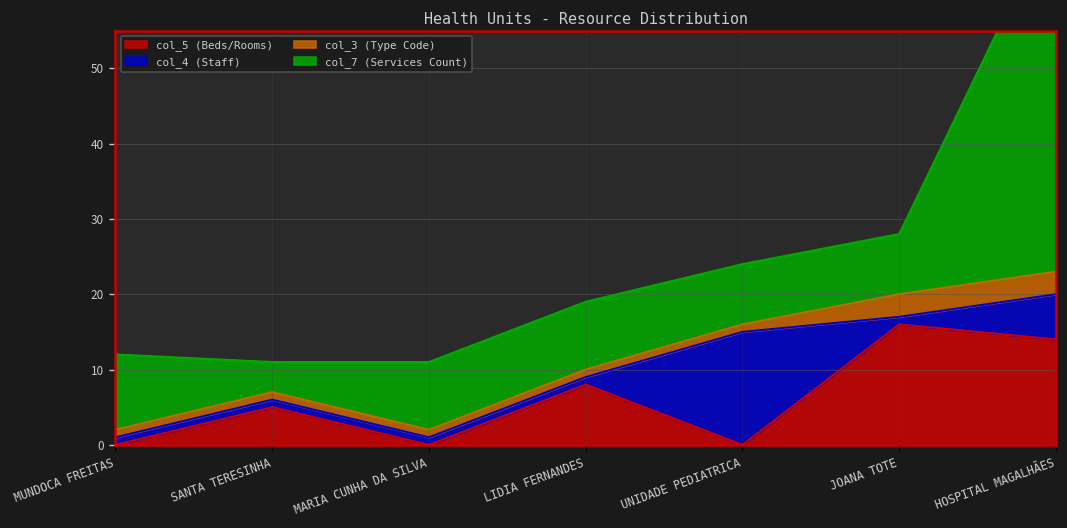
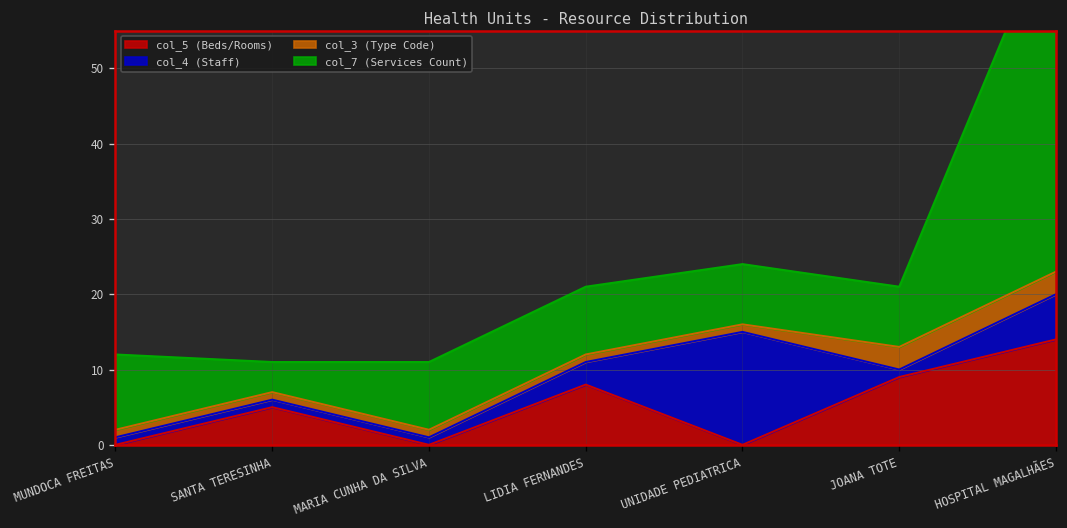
col_4 (Staff), LIDIA FERNANDES: 1 -> 3
col_5 (Beds/Rooms), JOANA TOTE: 16 -> 9
